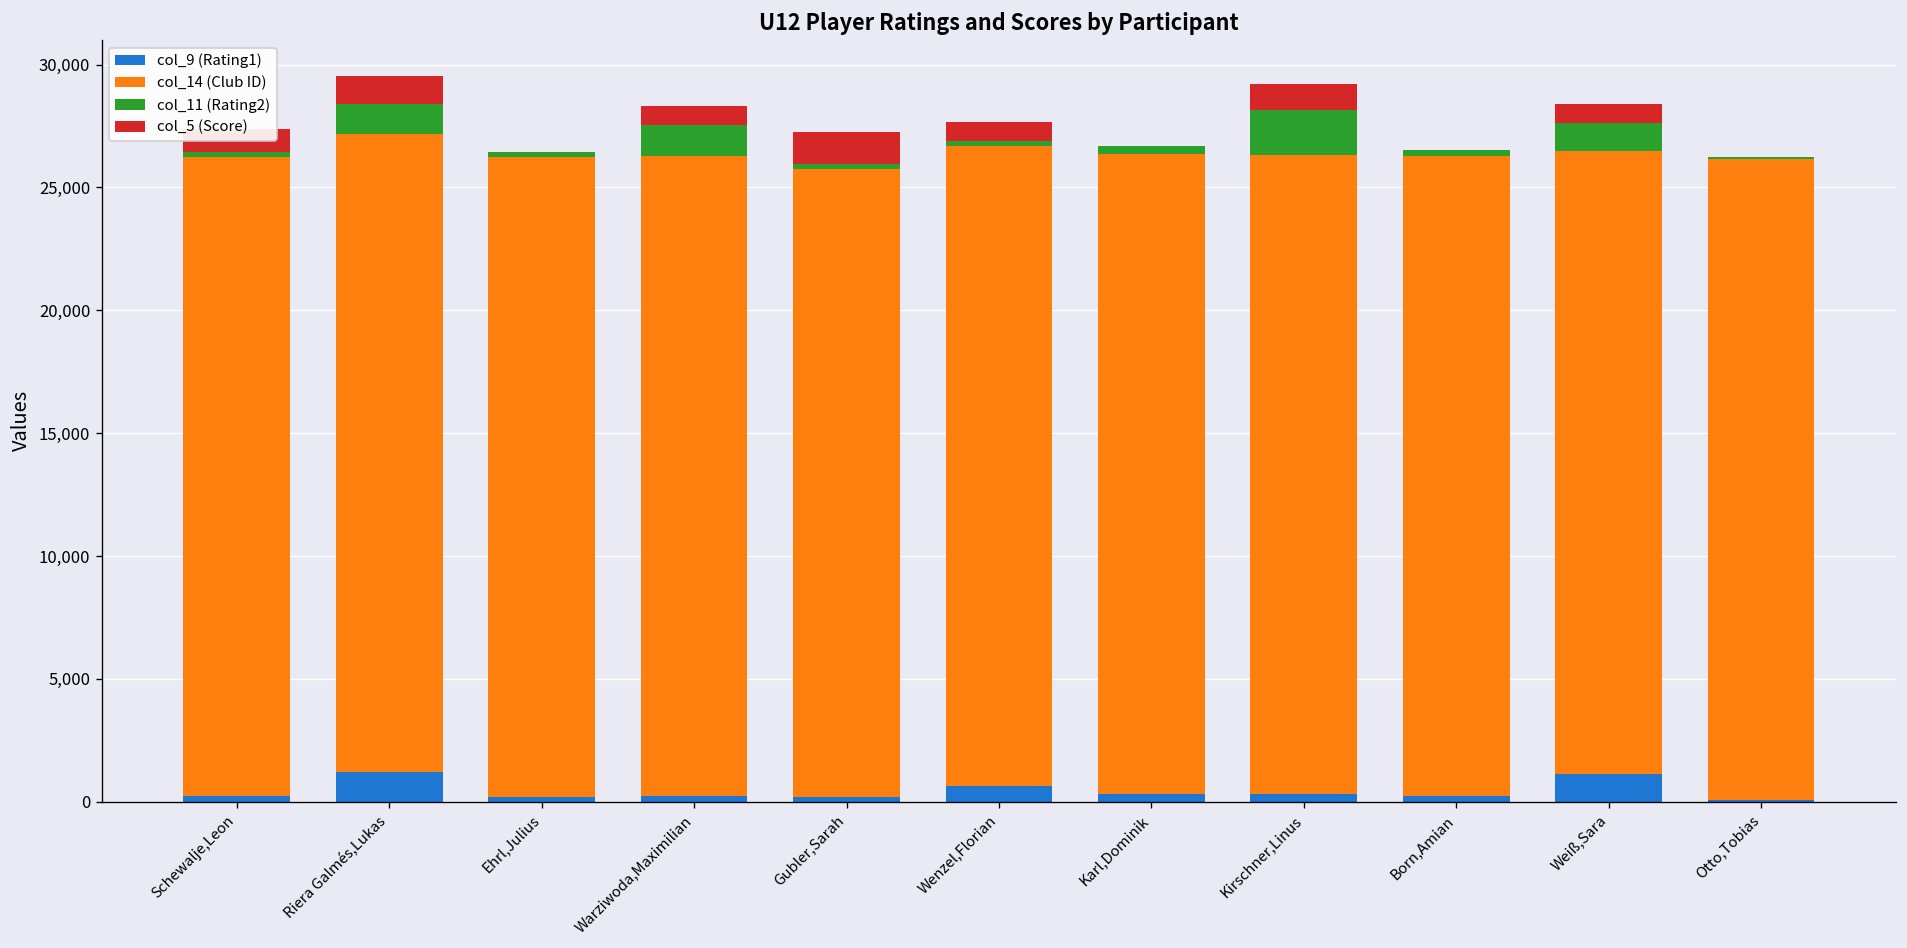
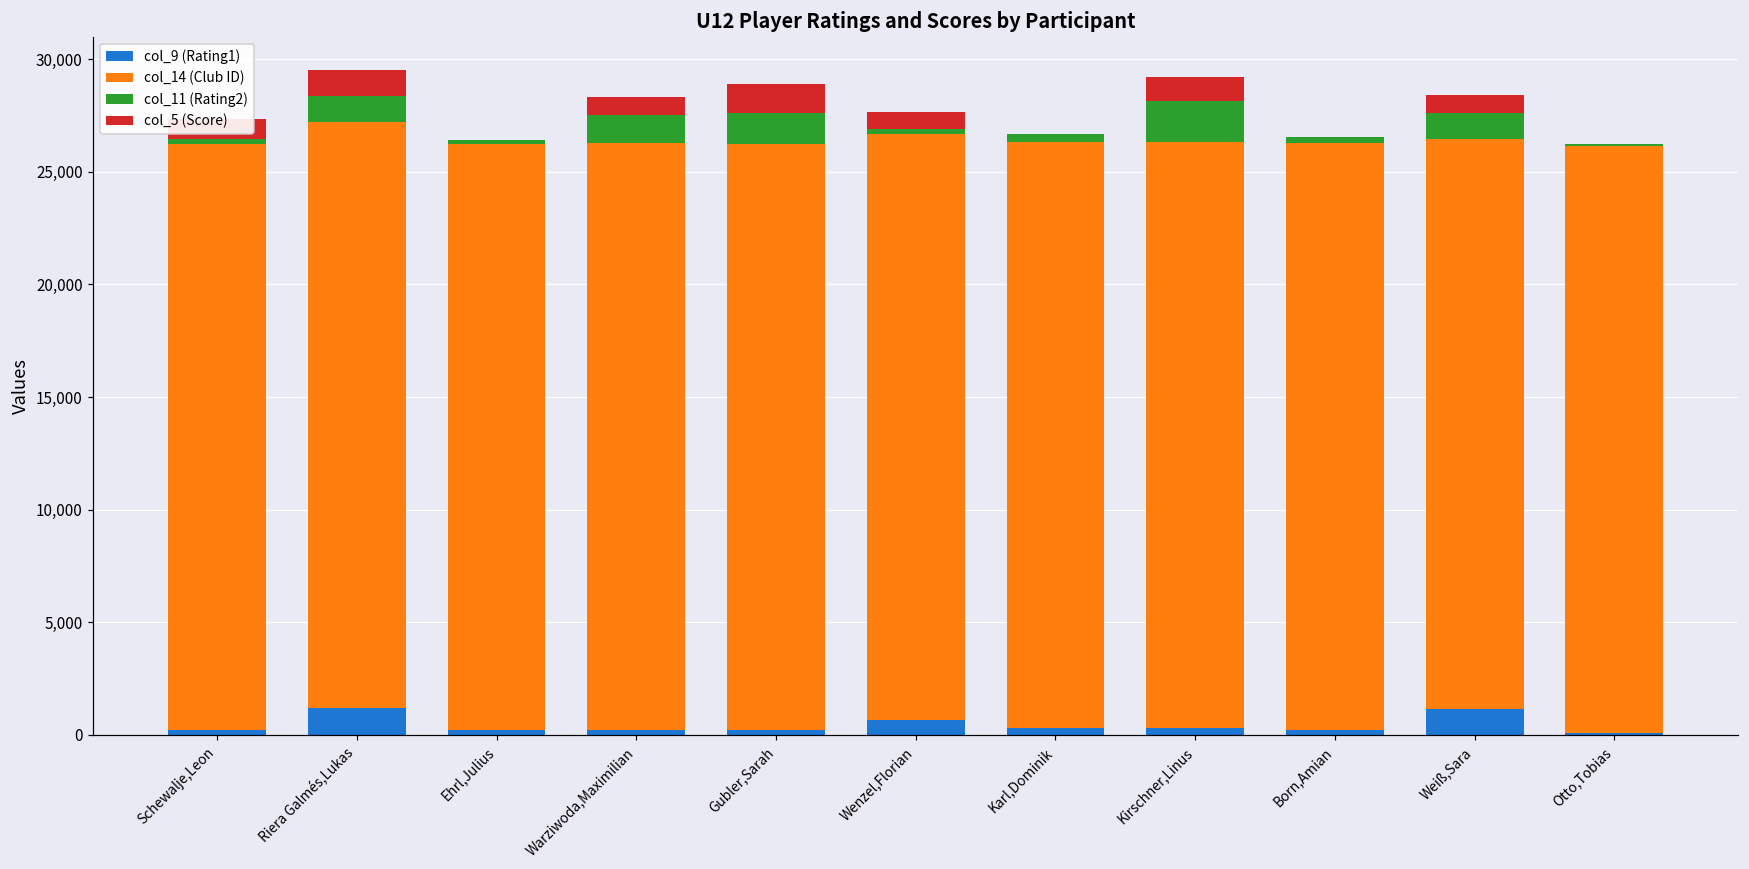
col_14 (Club ID), Gubler,Sarah: 25,500 -> 26,000
col_11 (Rating2), Gubler,Sarah: 200 -> 1,400
